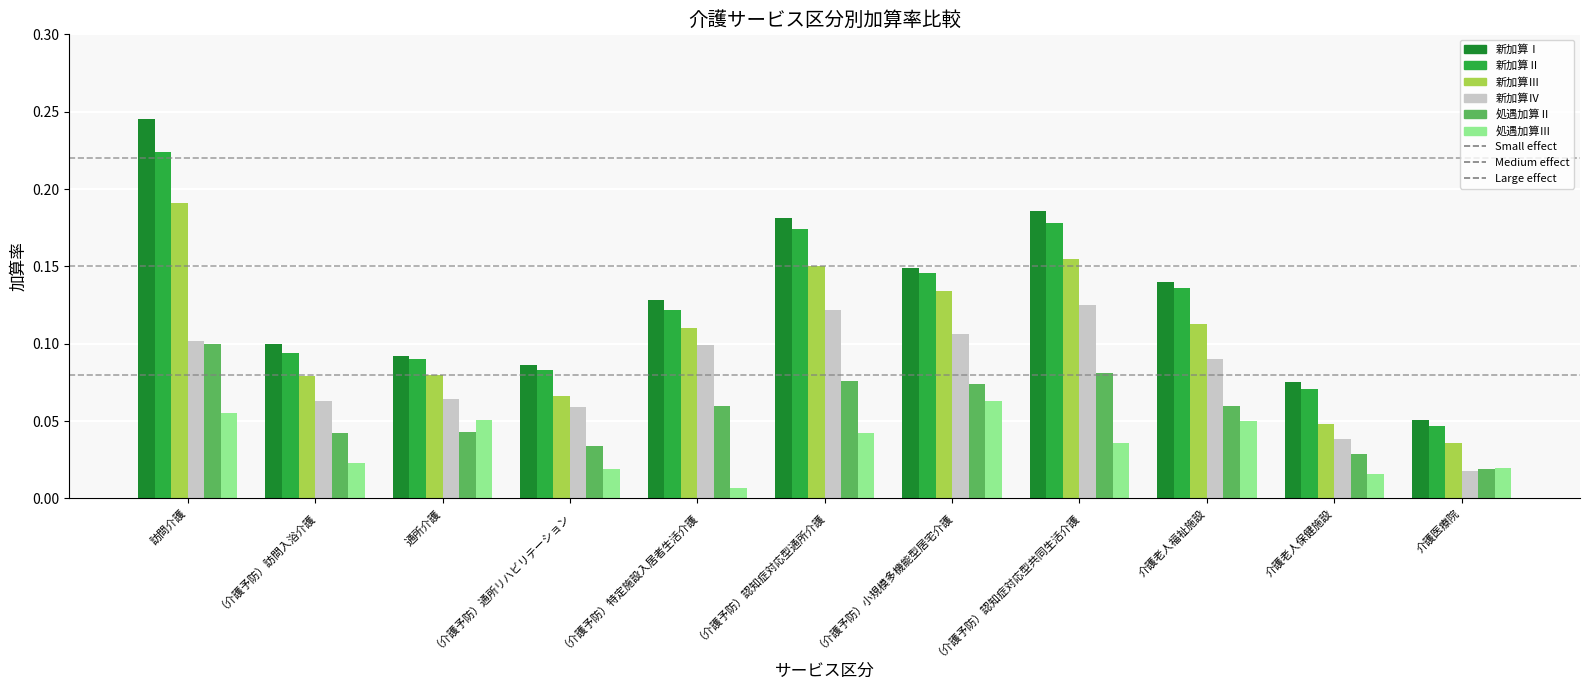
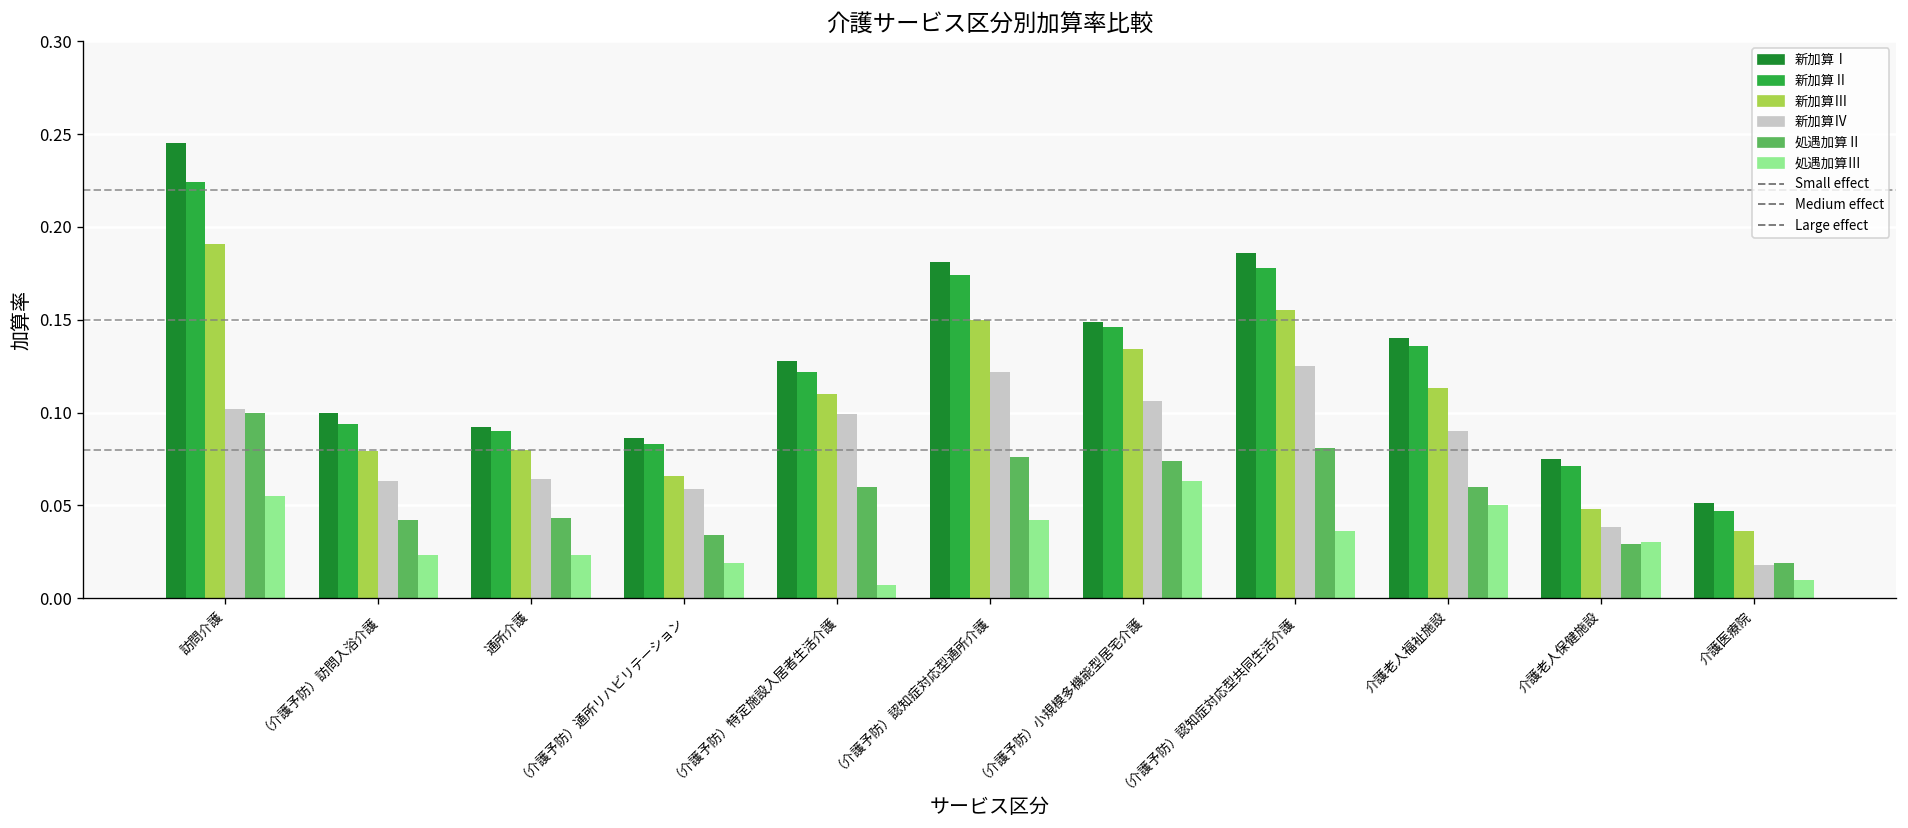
処遇加算Ⅲ, 通所介護: 0.051 -> 0.023
処遇加算Ⅲ, 介護老人保健施設: 0.016 -> 0.030
処遇加算Ⅲ, 介護医療院: 0.02 -> 0.01
